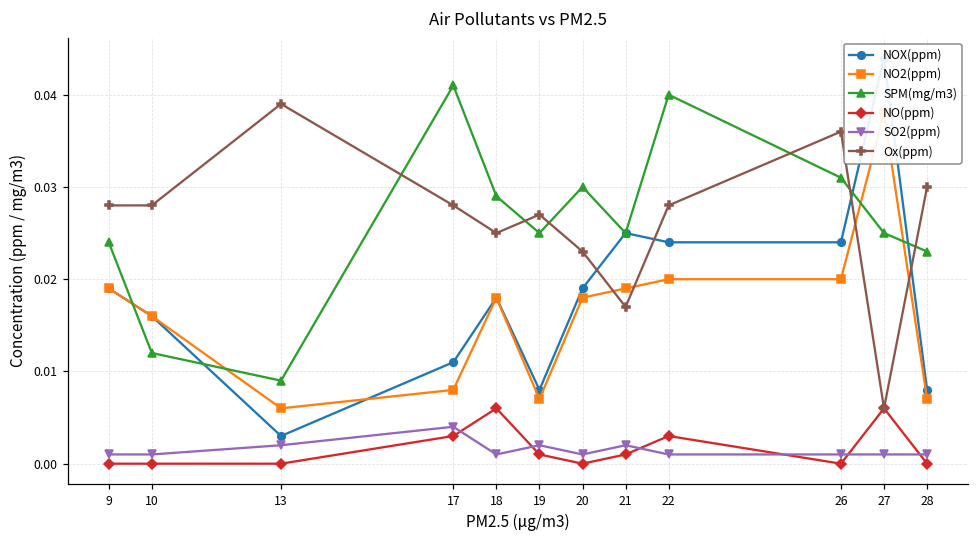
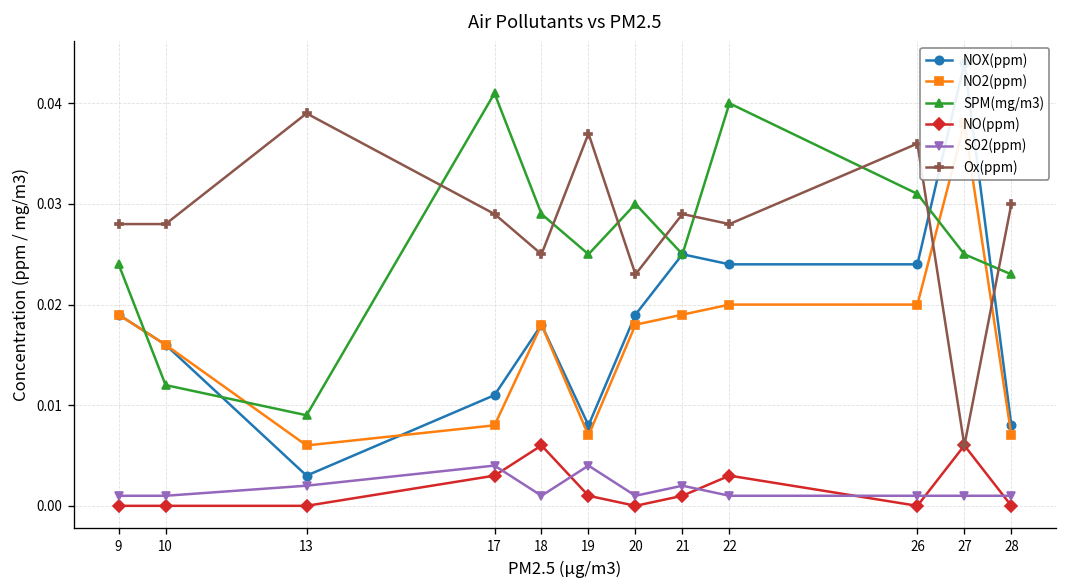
Ox(ppm), 17: 0.028 -> 0.029
SO2(ppm), 19: 0.002 -> 0.004
Ox(ppm), 19: 0.027 -> 0.037
Ox(ppm), 21: 0.017 -> 0.029
